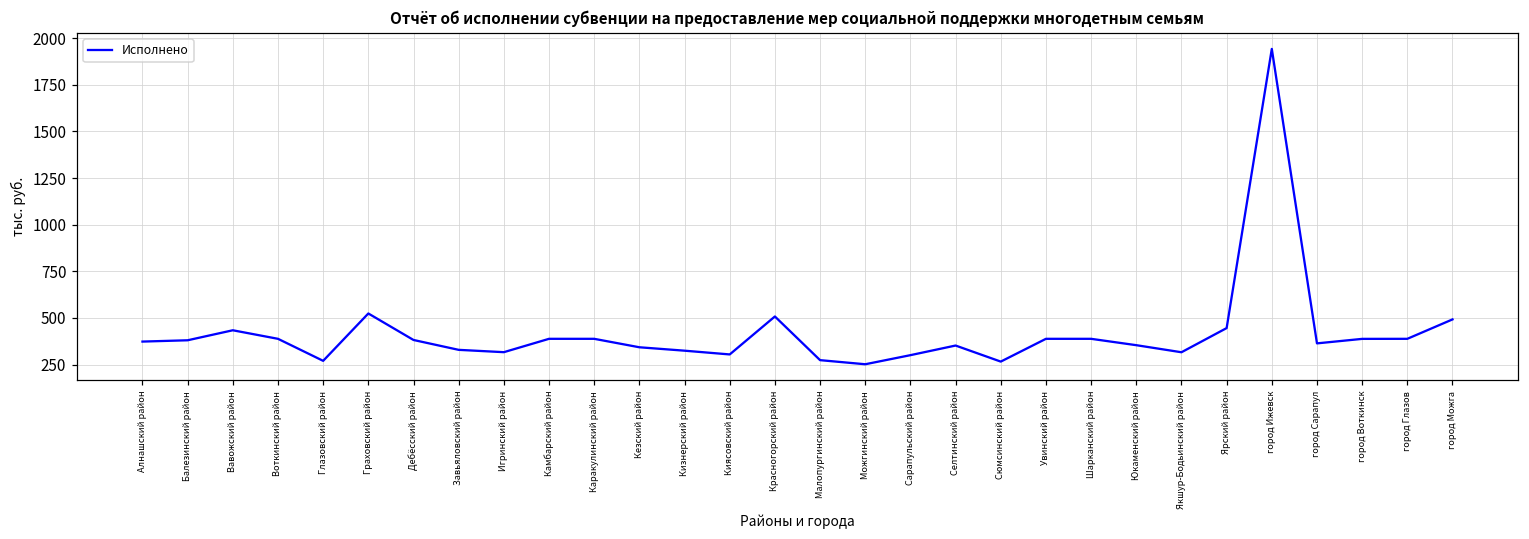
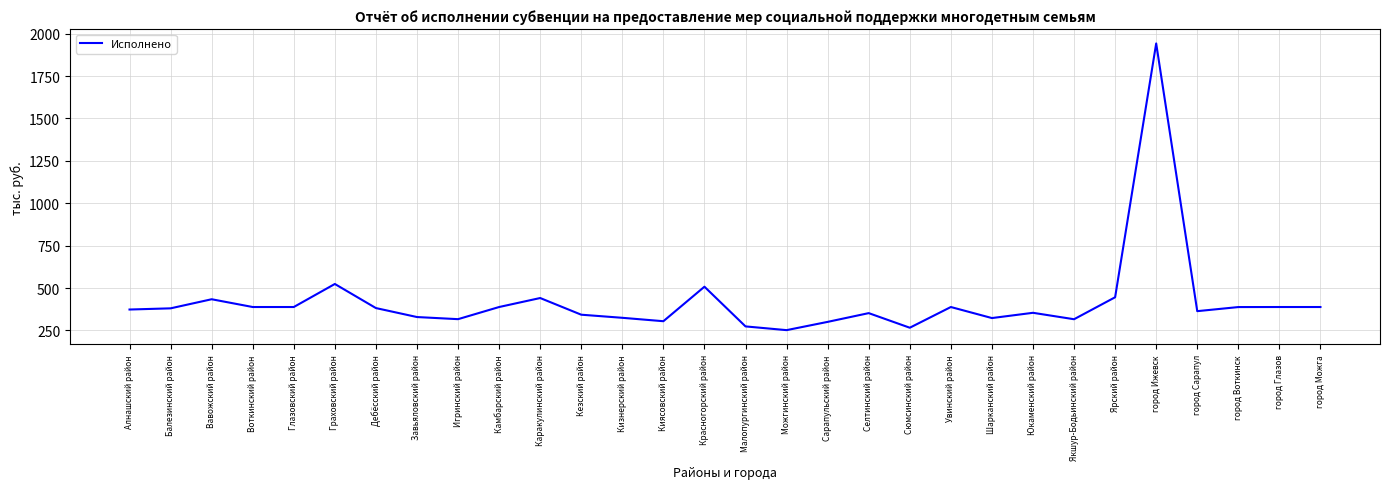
Глазовский район: 270 -> 390
Каракулинский район: 390 -> 440
Шарканский район: 390 -> 320
город Можга: 490 -> 390
